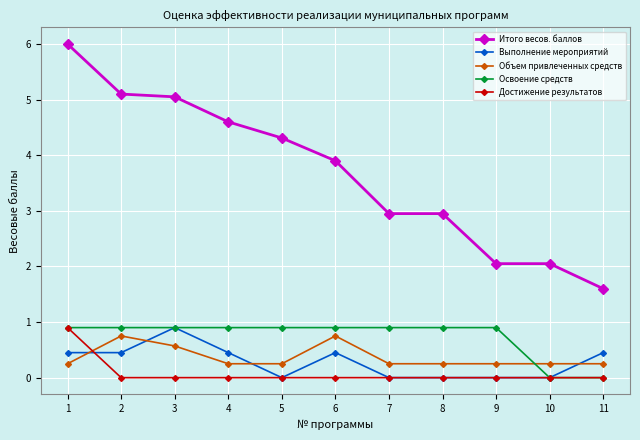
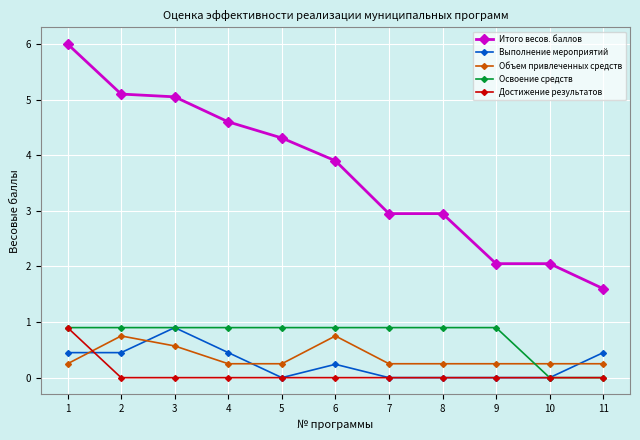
Выполнение мероприятий, 6: 0.5 -> 0.2
